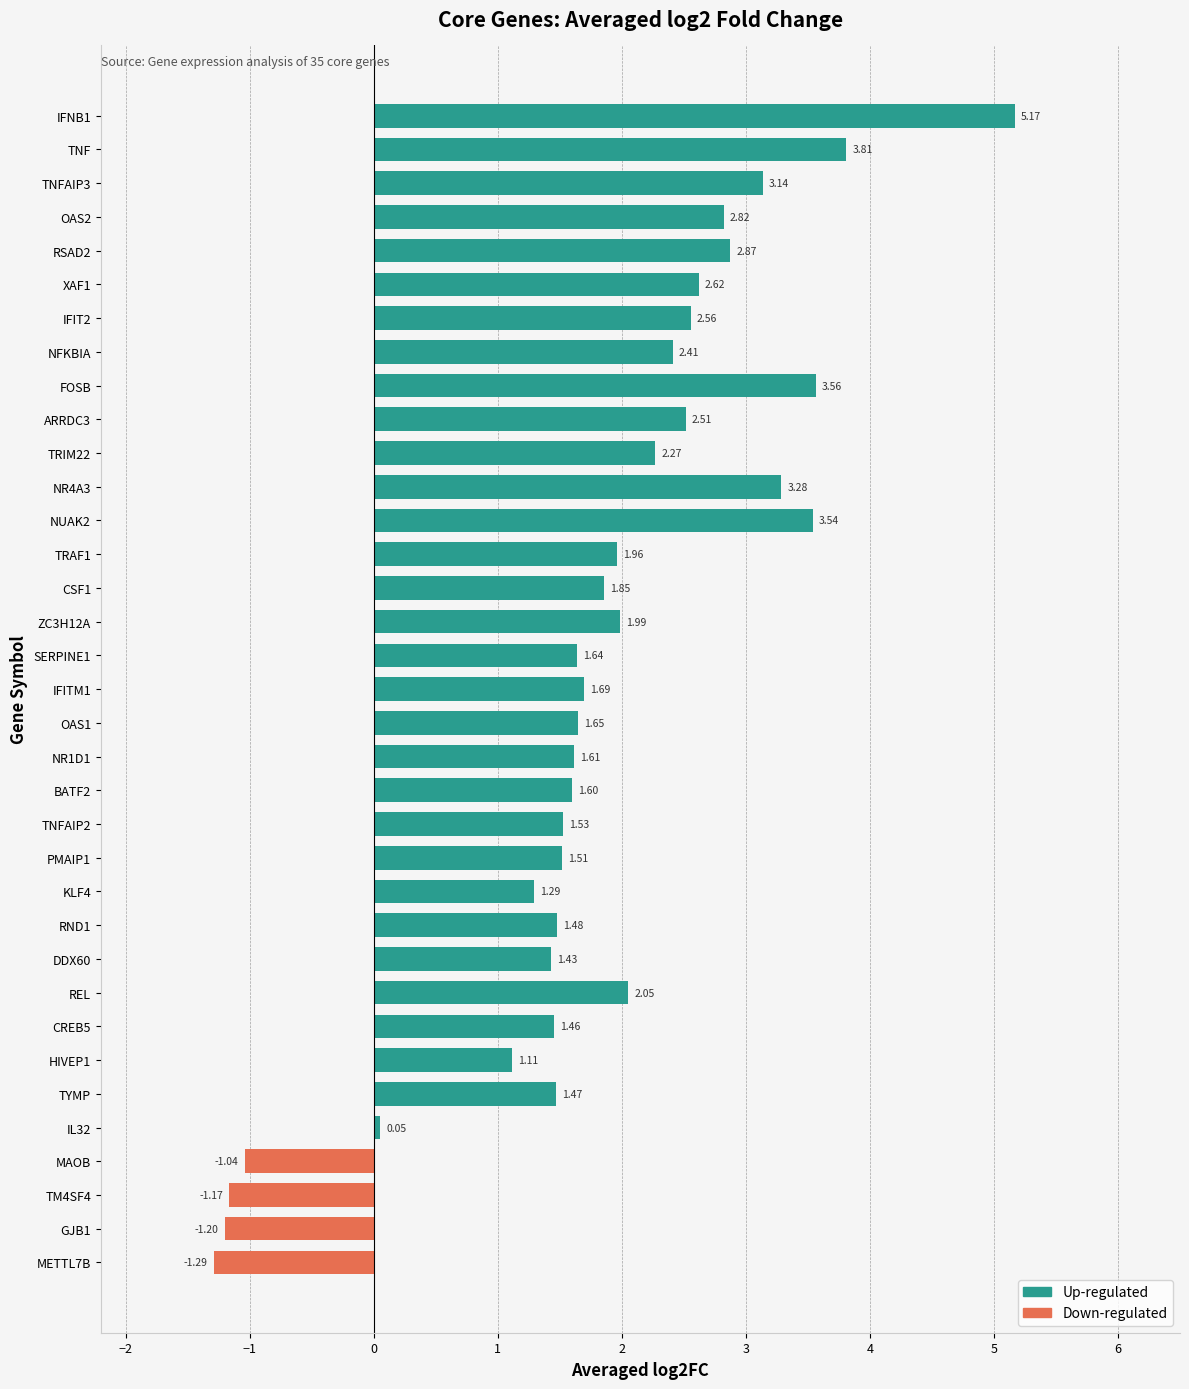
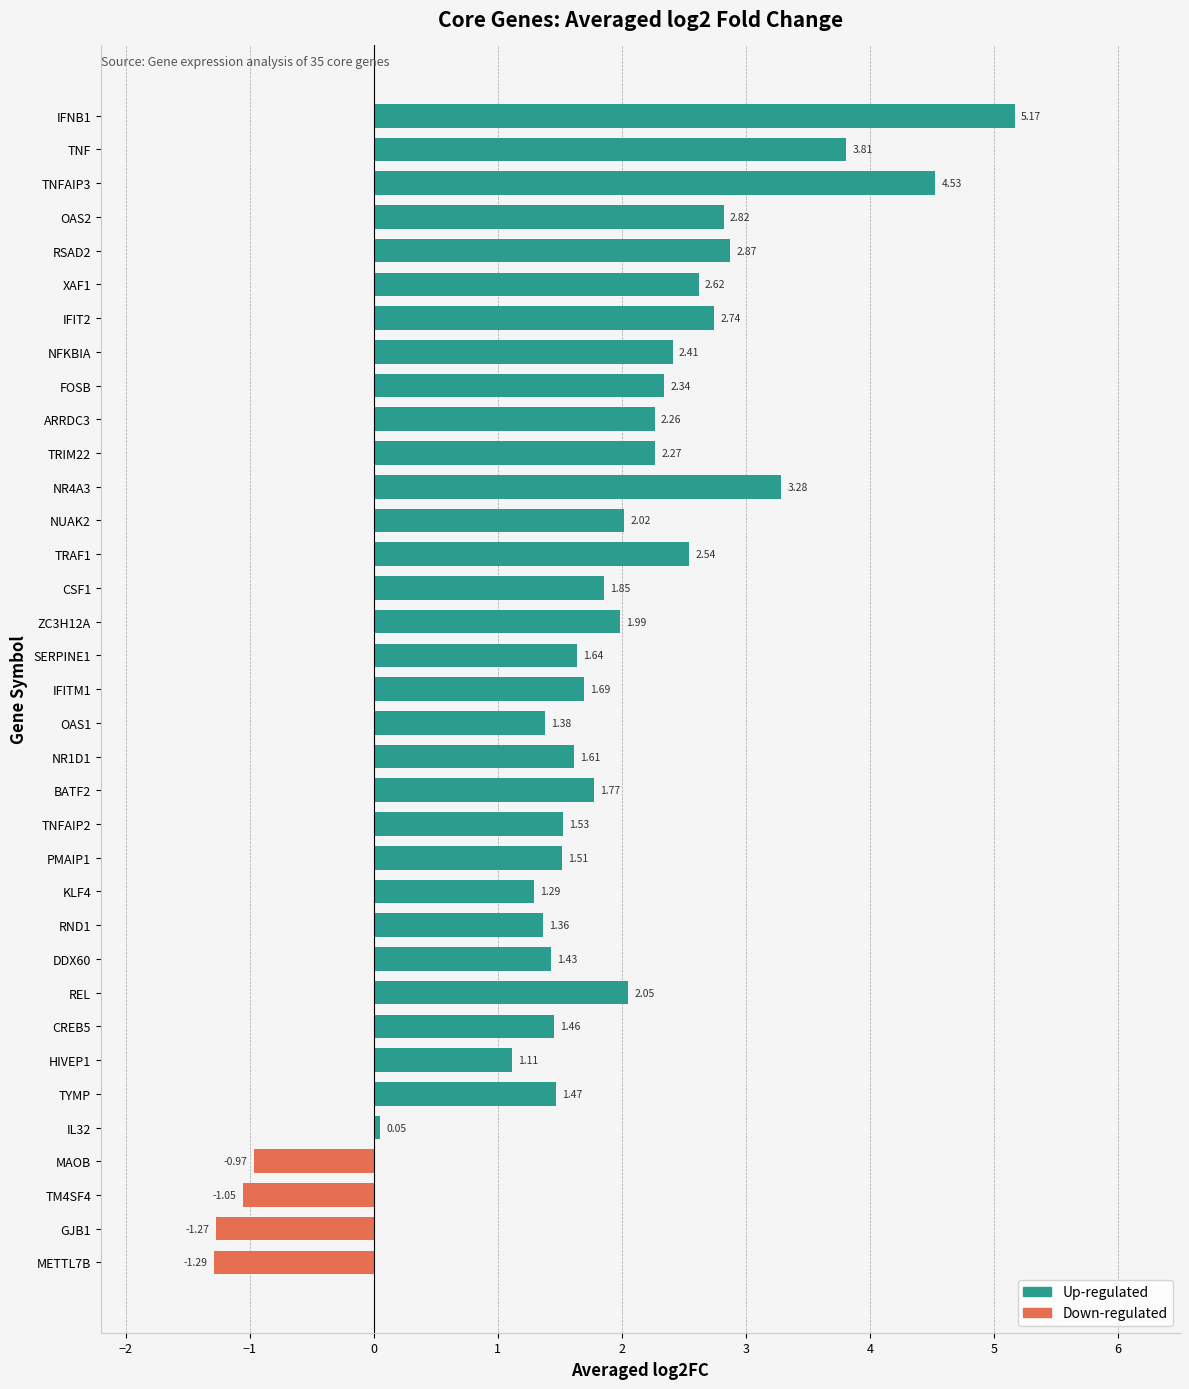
TNFAIP3: 3.14 -> 4.53
IFIT2: 2.56 -> 2.74
FOSB: 3.56 -> 2.34
ARRDC3: 2.51 -> 2.26
NUAK2: 3.54 -> 2.02
TRAF1: 1.96 -> 2.54
OAS1: 1.65 -> 1.38
BATF2: 1.60 -> 1.77
RND1: 1.48 -> 1.36
MAOB: -1.04 -> -0.97
TM4SF4: -1.17 -> -1.05
GJB1: -1.20 -> -1.27
